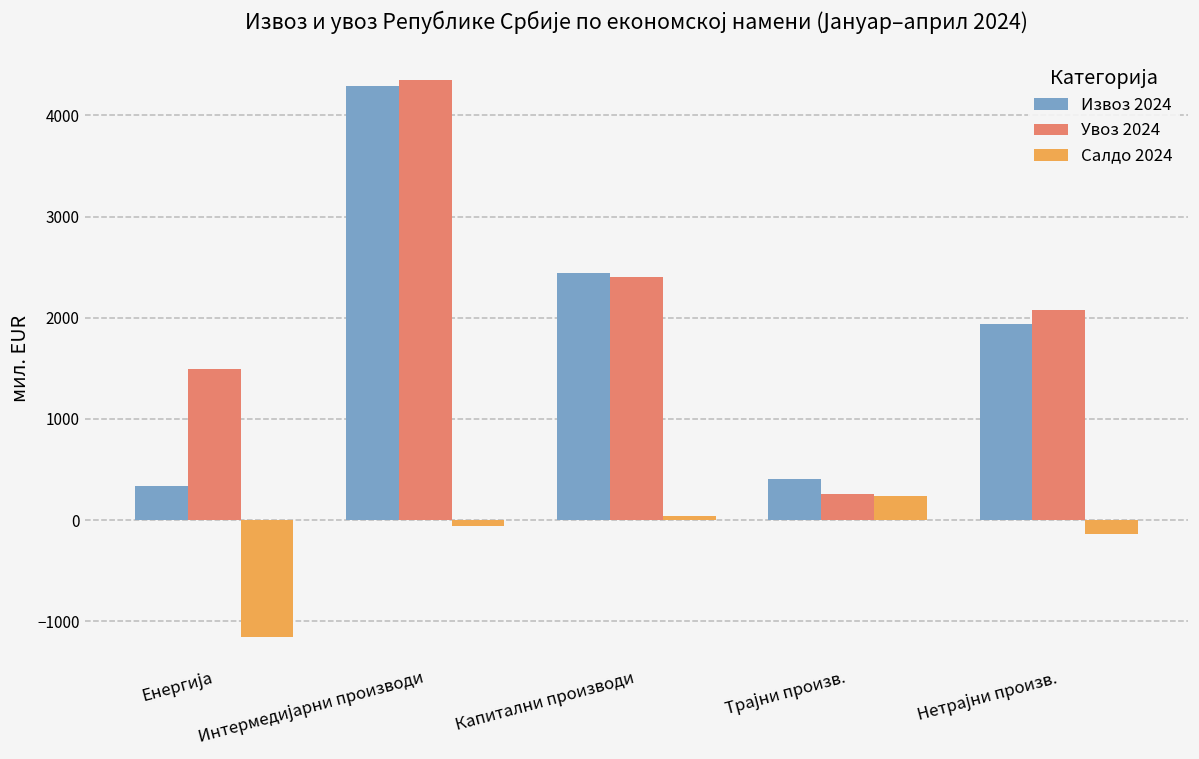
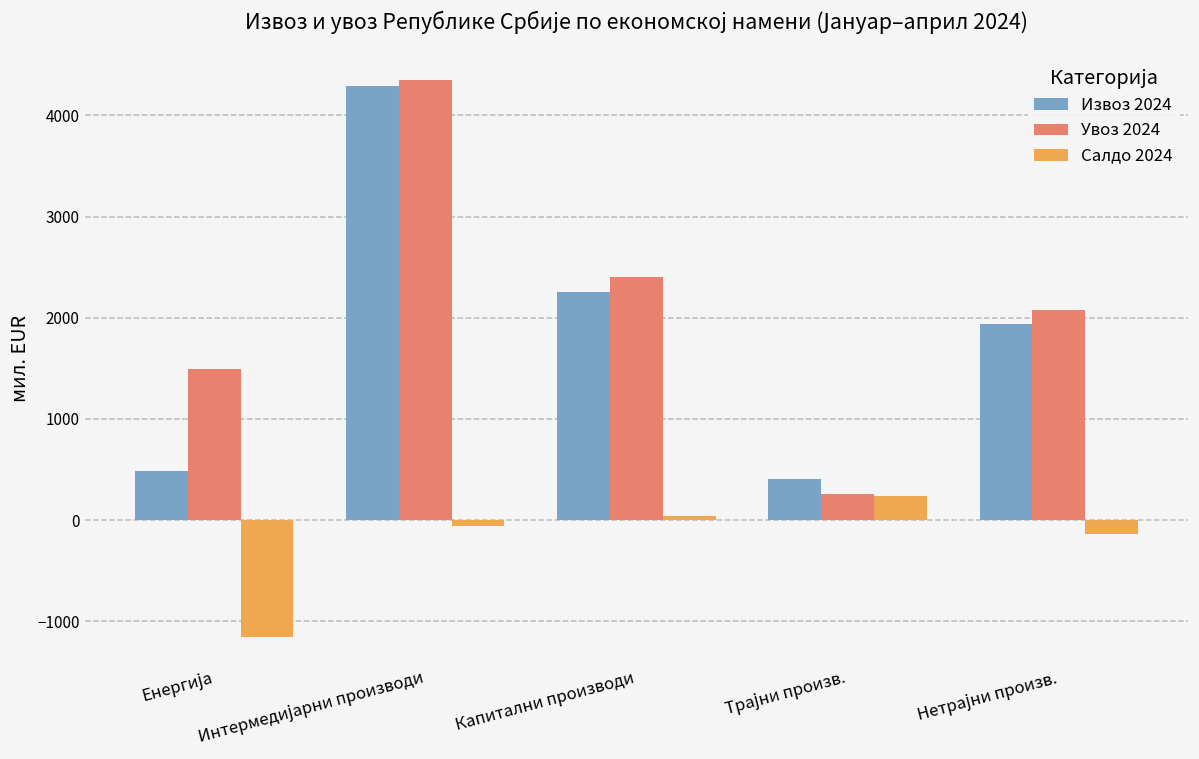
Извоз 2024, Енергија: 300 -> 500
Извоз 2024, Капитални производи: 2400 -> 2300
